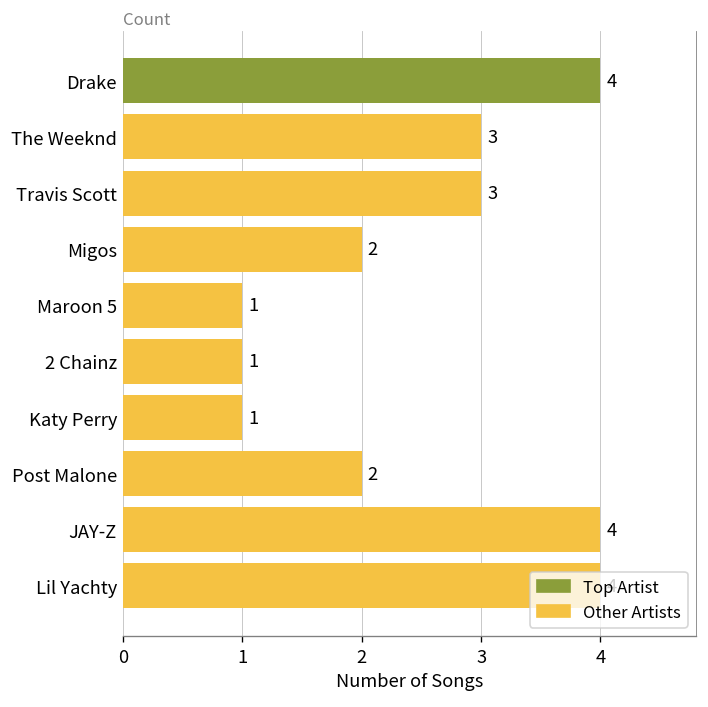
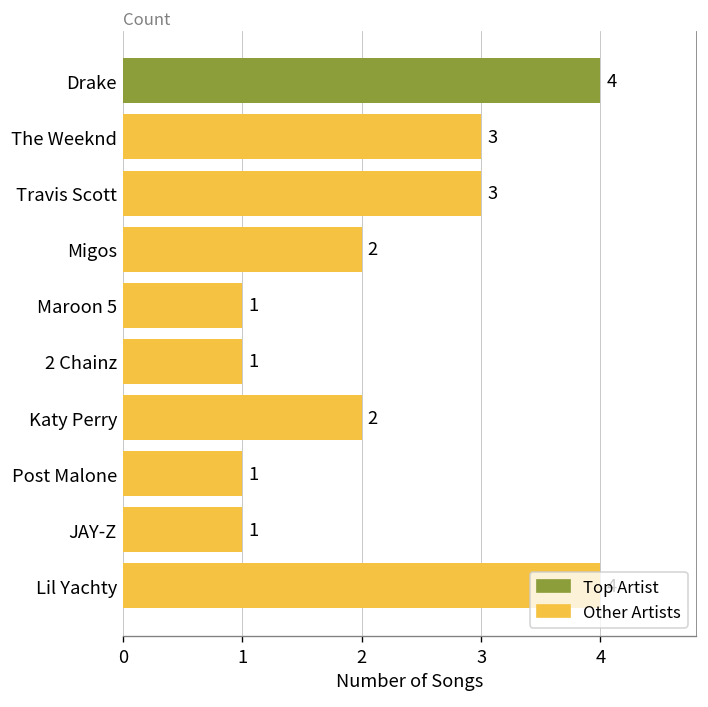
Katy Perry: 1 -> 2
Post Malone: 2 -> 1
JAY-Z: 4 -> 1
